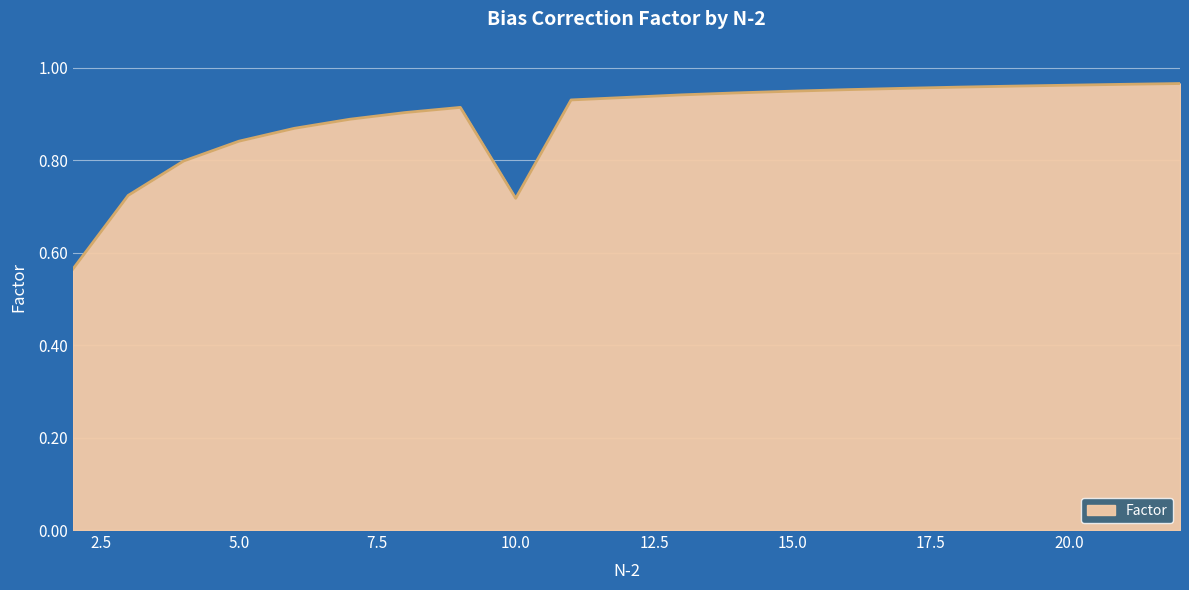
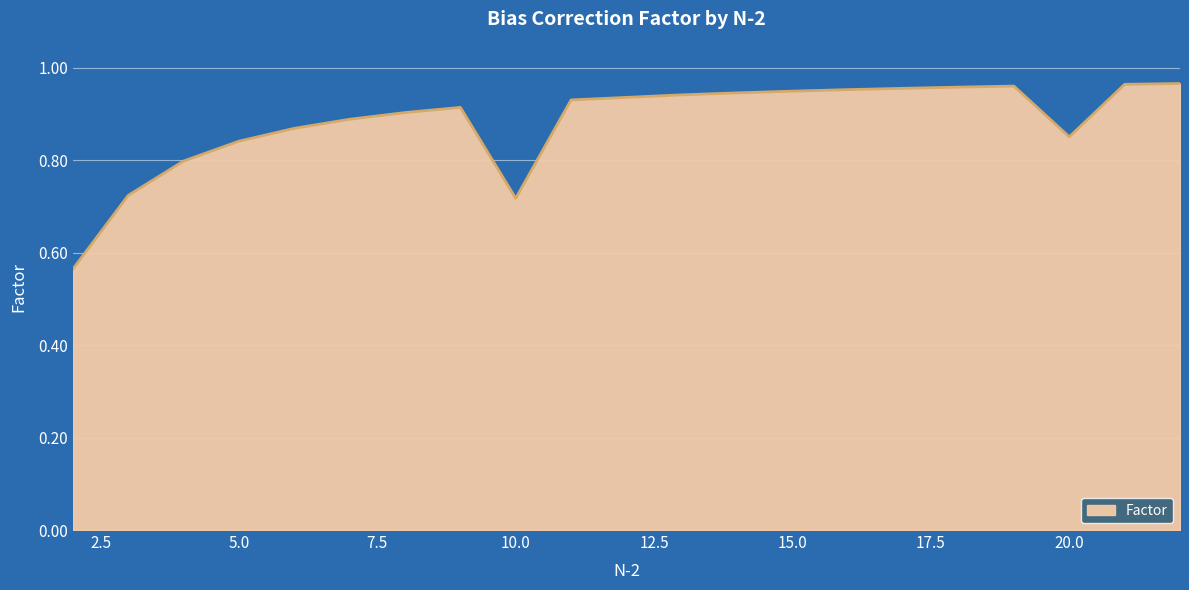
20.0: 0.96 -> 0.85
